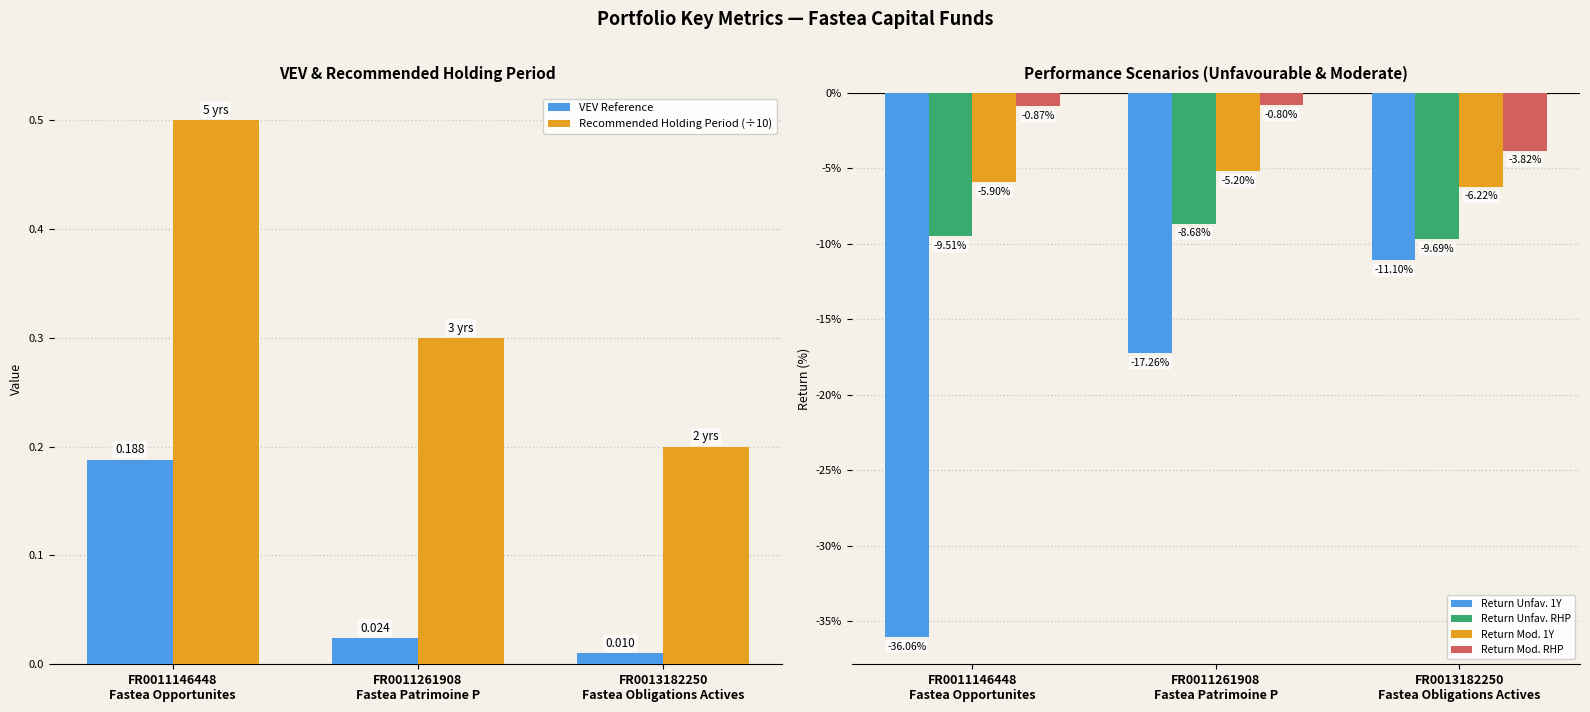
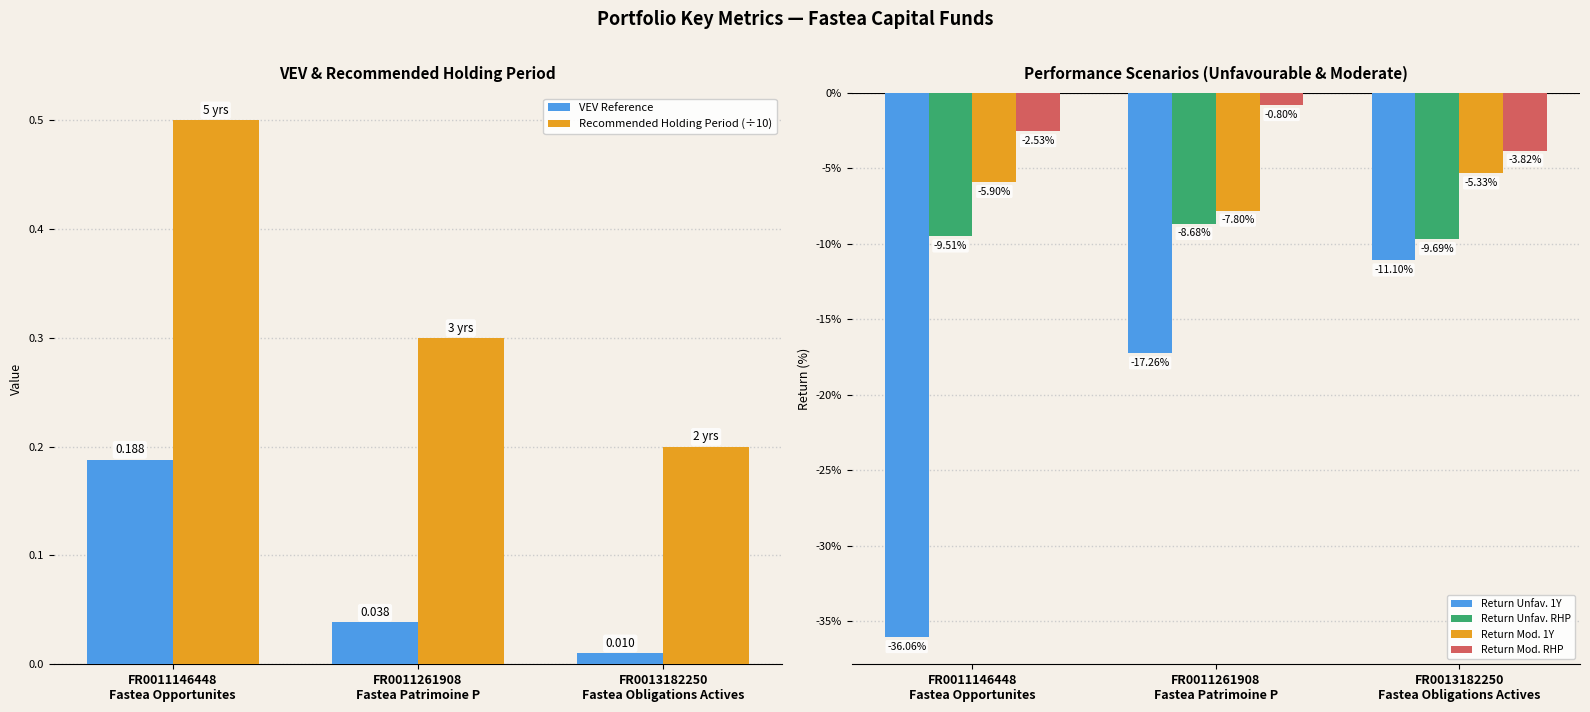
VEV & Recommended Holding Period, VEV Reference, FR0011261908 Fastea Patrimoine P: 0.024 -> 0.038
Performance Scenarios (Unfavourable & Moderate), Return Mod. RHP, FR0011146448 Fastea Opportunites: -0.87% -> -2.53%
Performance Scenarios (Unfavourable & Moderate), Return Mod. 1Y, FR0011261908 Fastea Patrimoine P: -5.20% -> -7.80%
Performance Scenarios (Unfavourable & Moderate), Return Mod. 1Y, FR0013182250 Fastea Obligations Actives: -6.22% -> -5.33%
